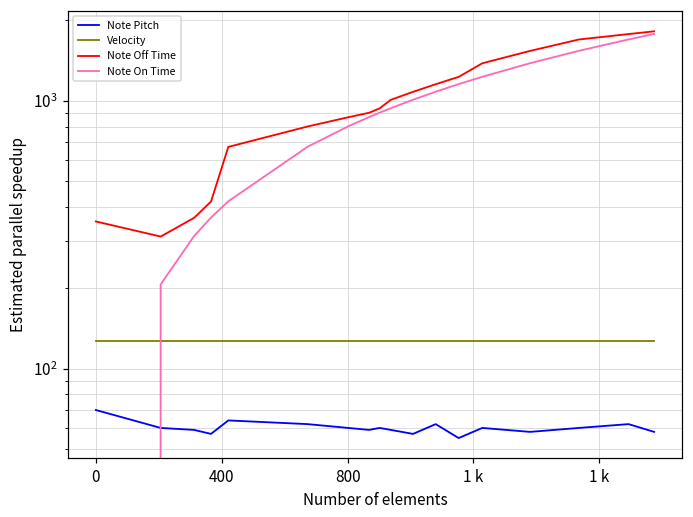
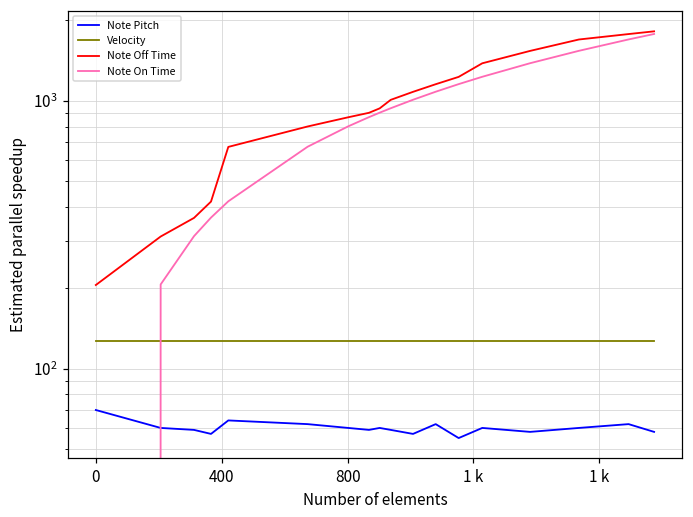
Note Off Time, 0: 350 -> 210
